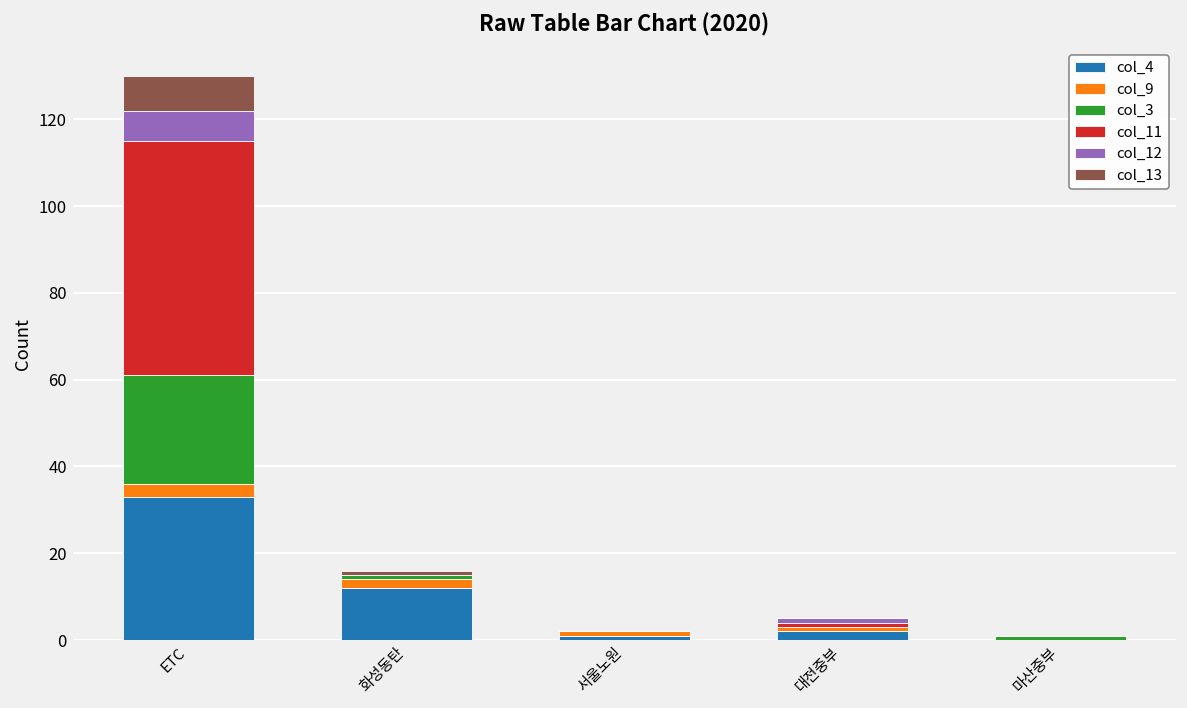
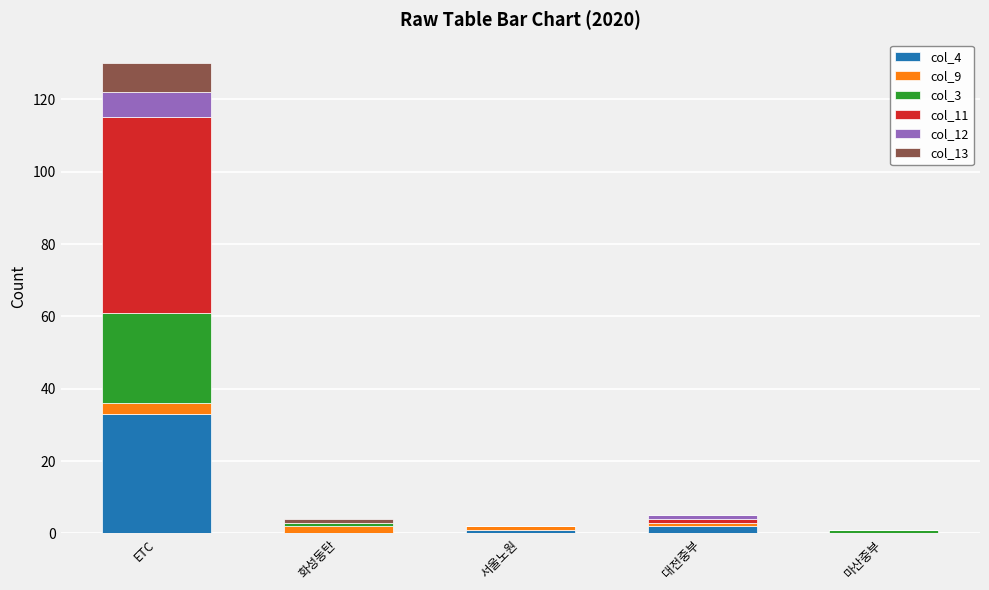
col_4, 화성동탄: 12 -> 0
